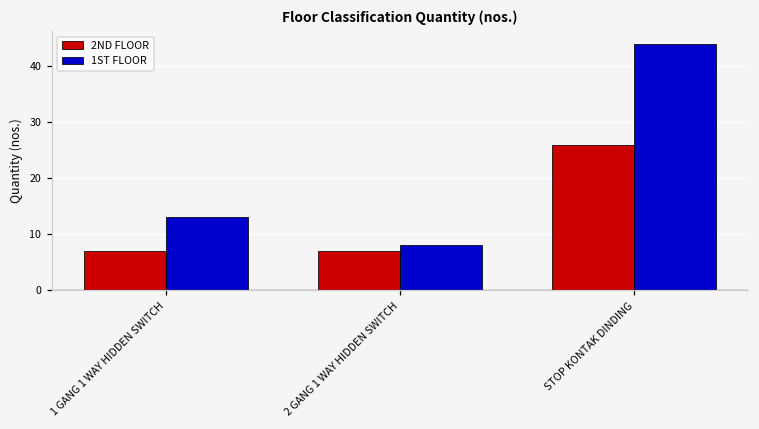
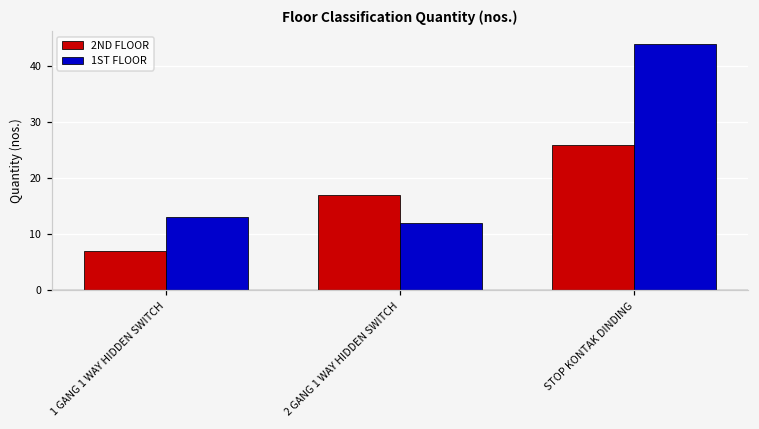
2ND FLOOR, 2 GANG 1 WAY HIDDEN SWITCH: 7 -> 17
1ST FLOOR, 2 GANG 1 WAY HIDDEN SWITCH: 8 -> 12
